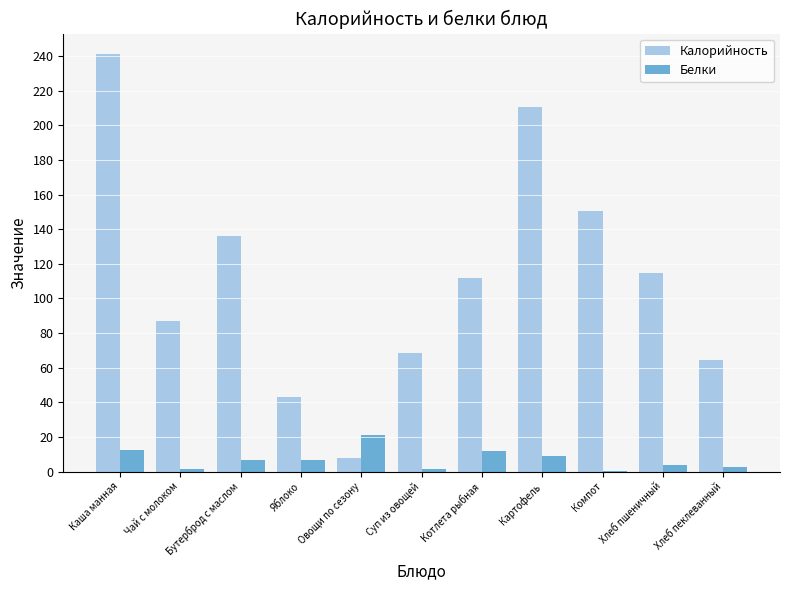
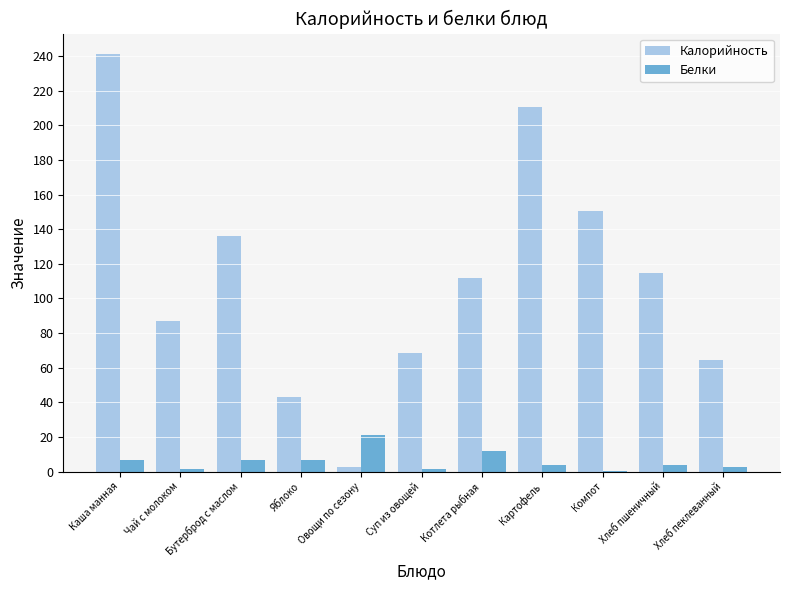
Белки, Каша манная: 13 -> 7
Калорийность, Овощи по сезону: 8 -> 3
Белки, Картофель: 9 -> 4
